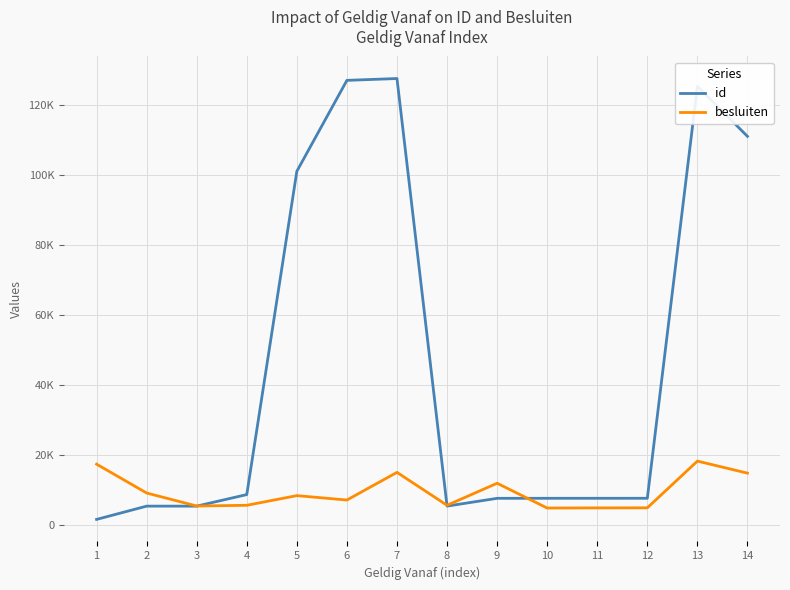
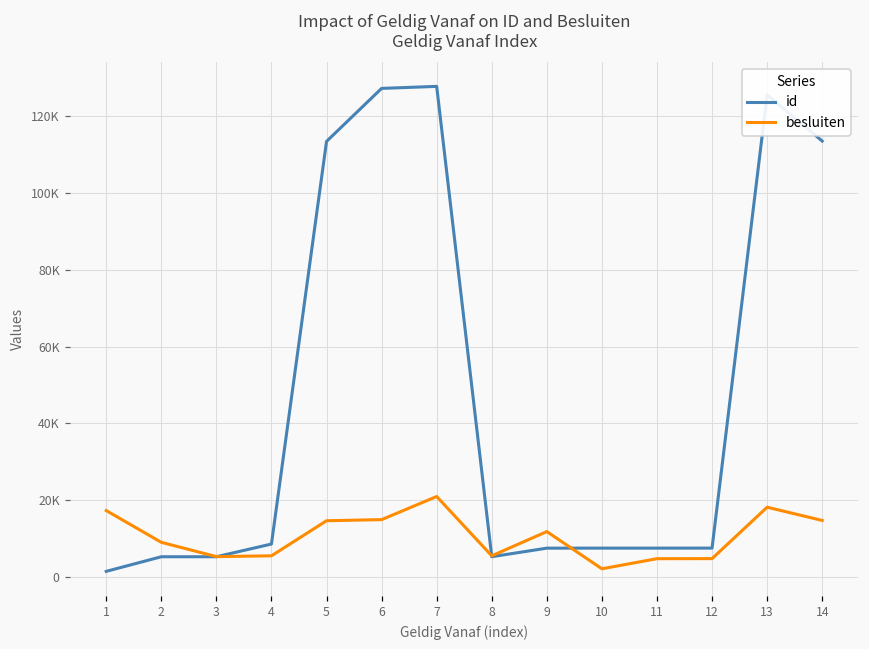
id, 5: 101000 -> 113000
besluiten, 5: 8000 -> 15000
besluiten, 6: 7000 -> 15000
besluiten, 7: 15000 -> 21000
besluiten, 10: 5000 -> 2000
id, 14: 111000 -> 113000
